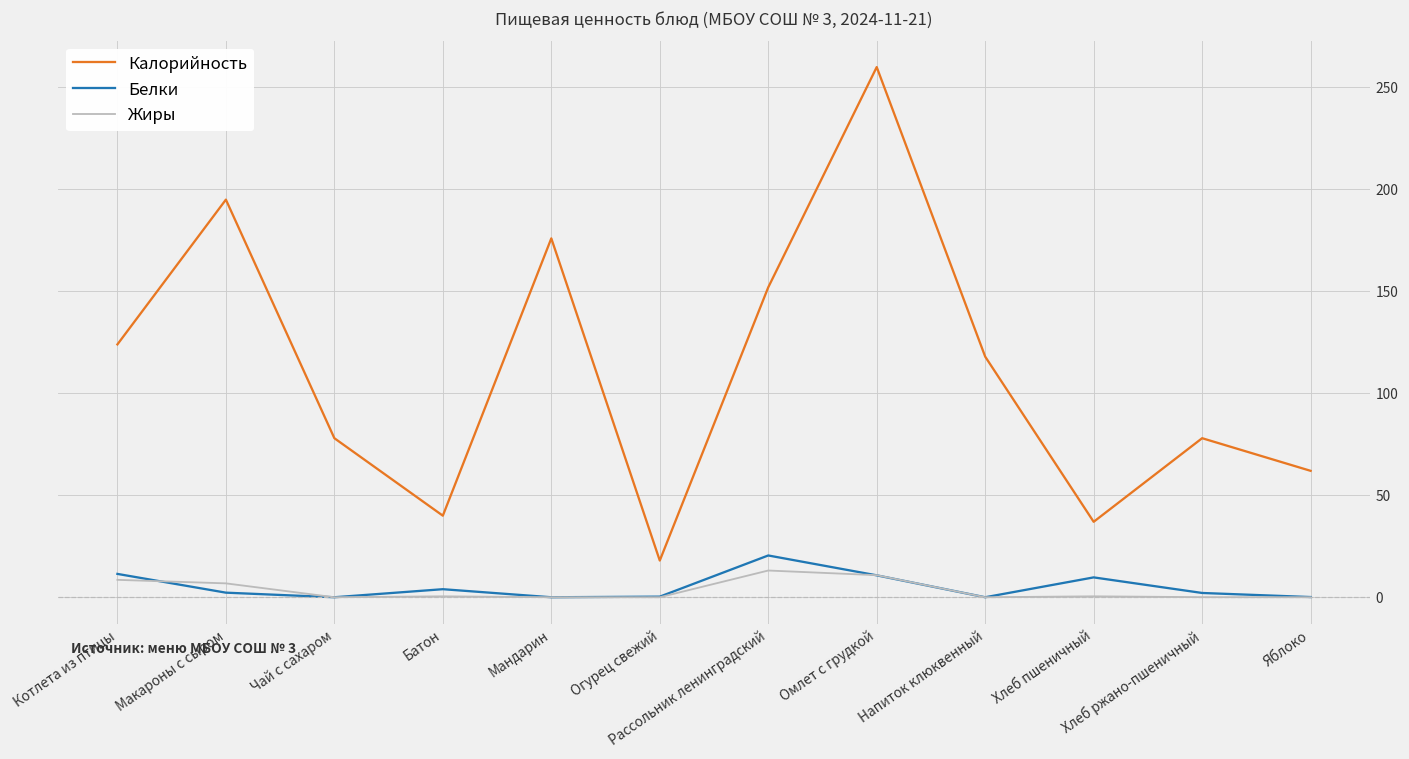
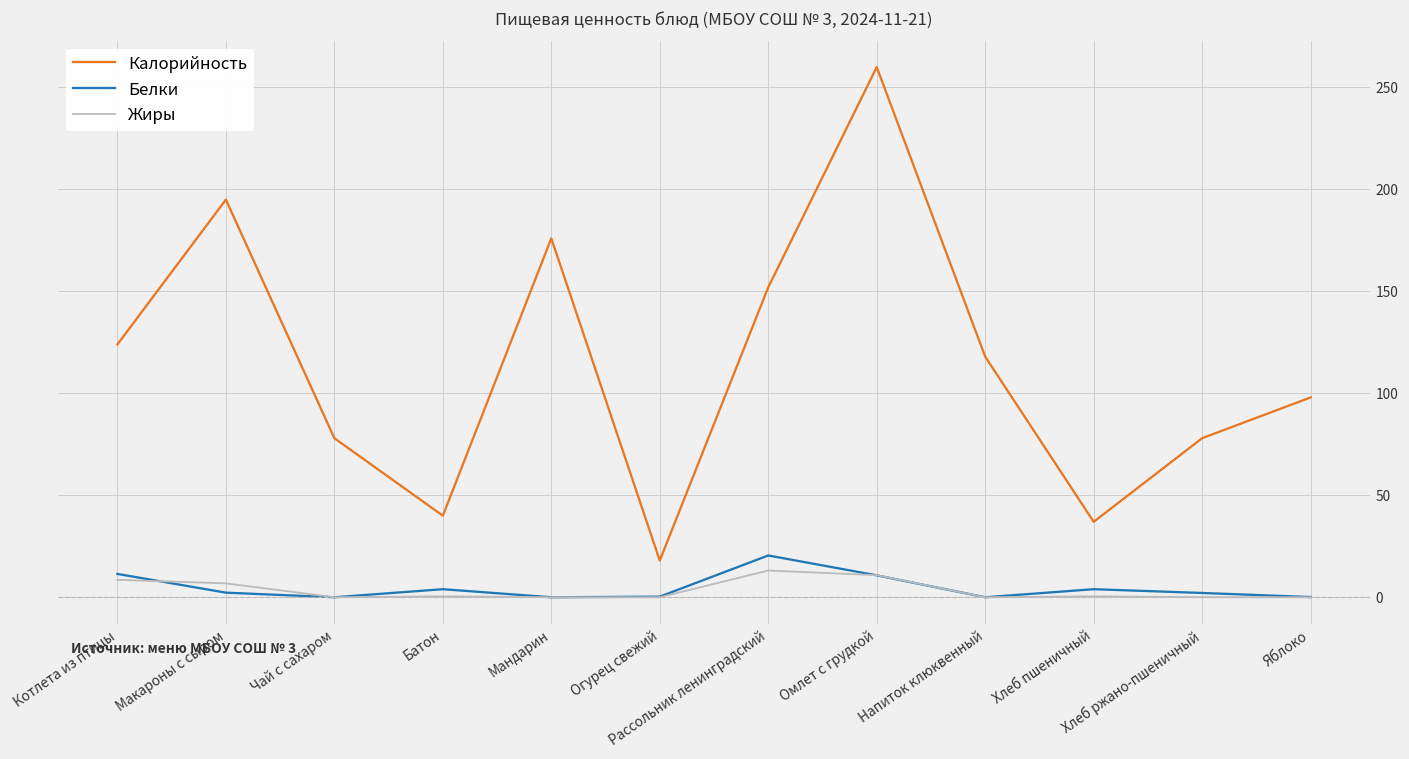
Белки, Хлеб пшеничный: 10 -> 4
Калорийность, Яблоко: 62 -> 98
